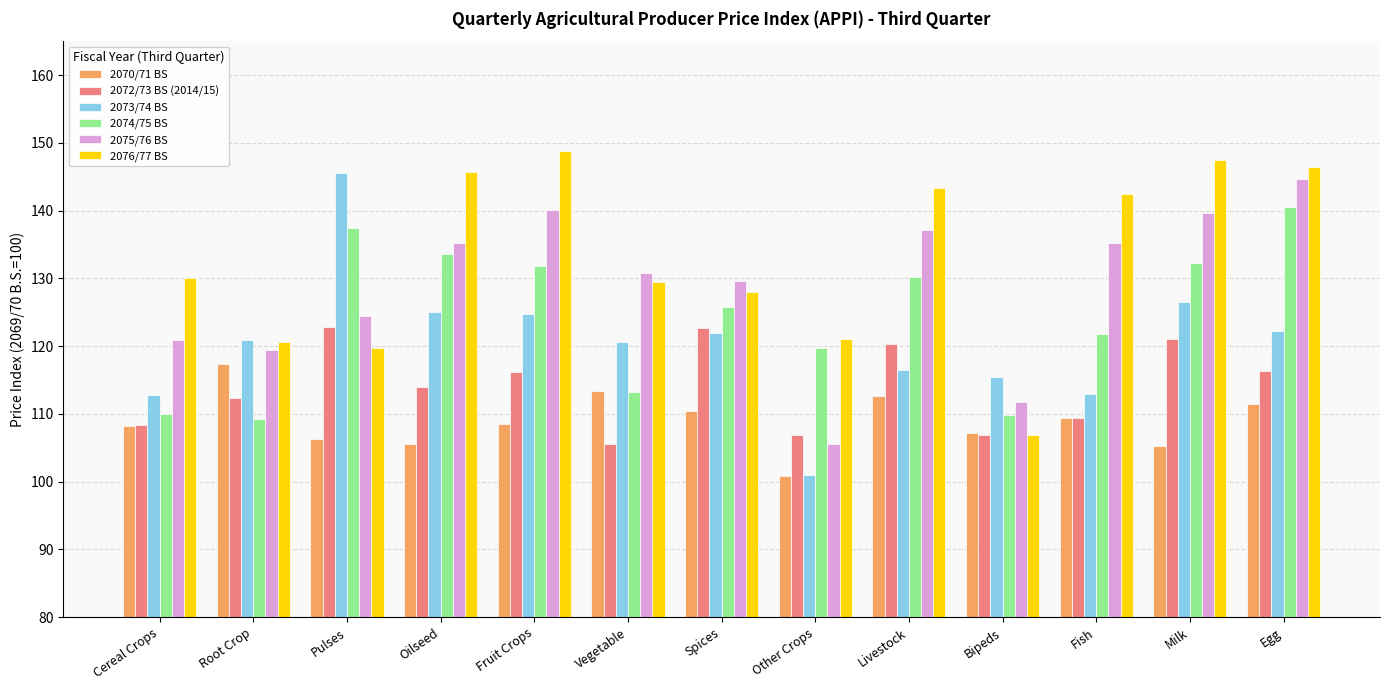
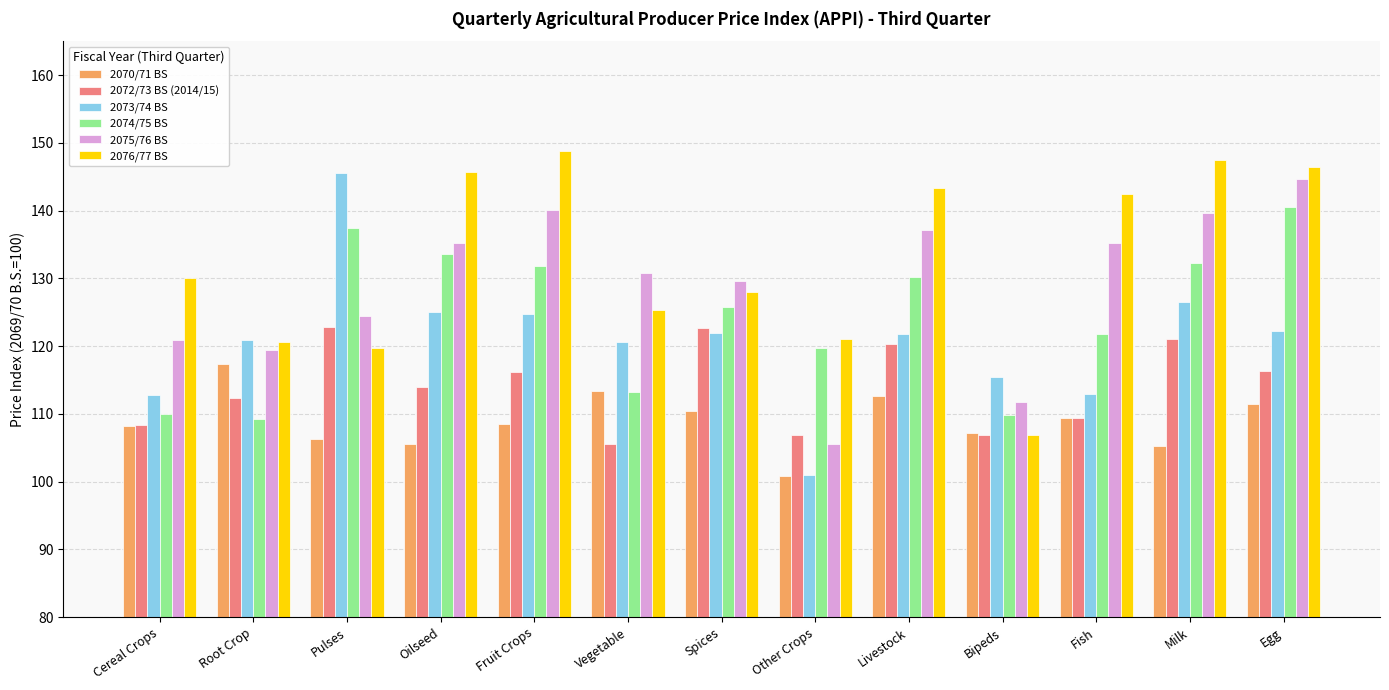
2076/77 BS, Vegetable: 129 -> 125
2073/74 BS, Livestock: 116 -> 122
